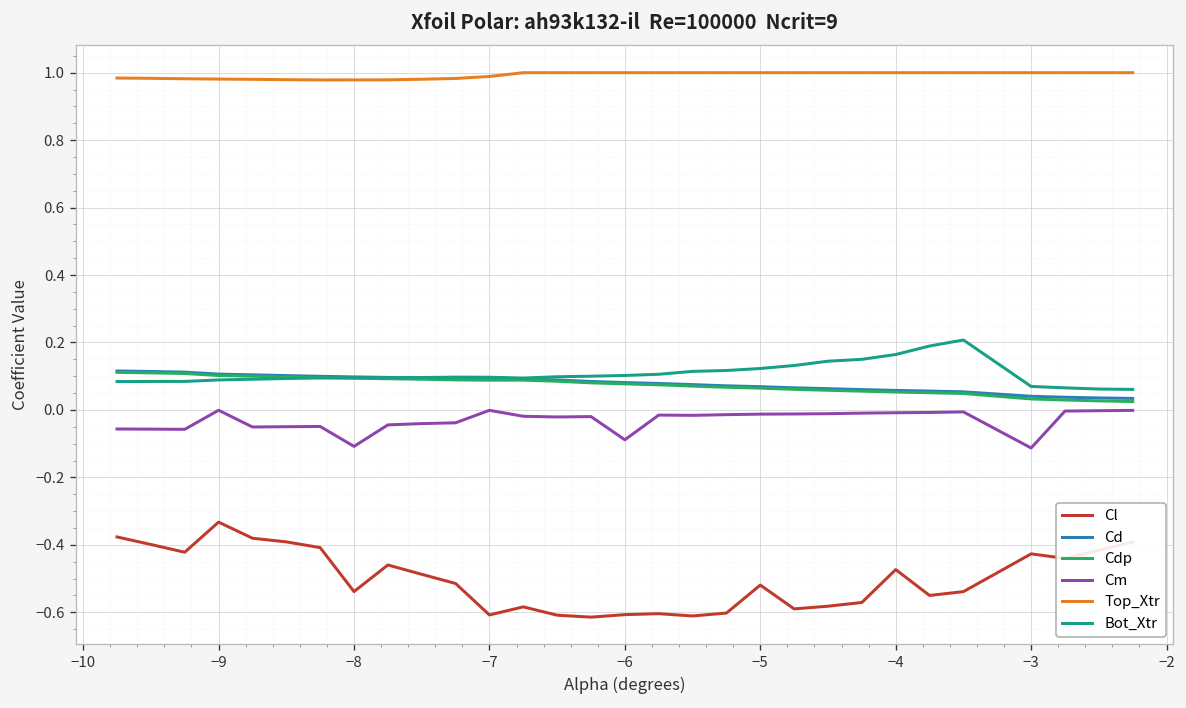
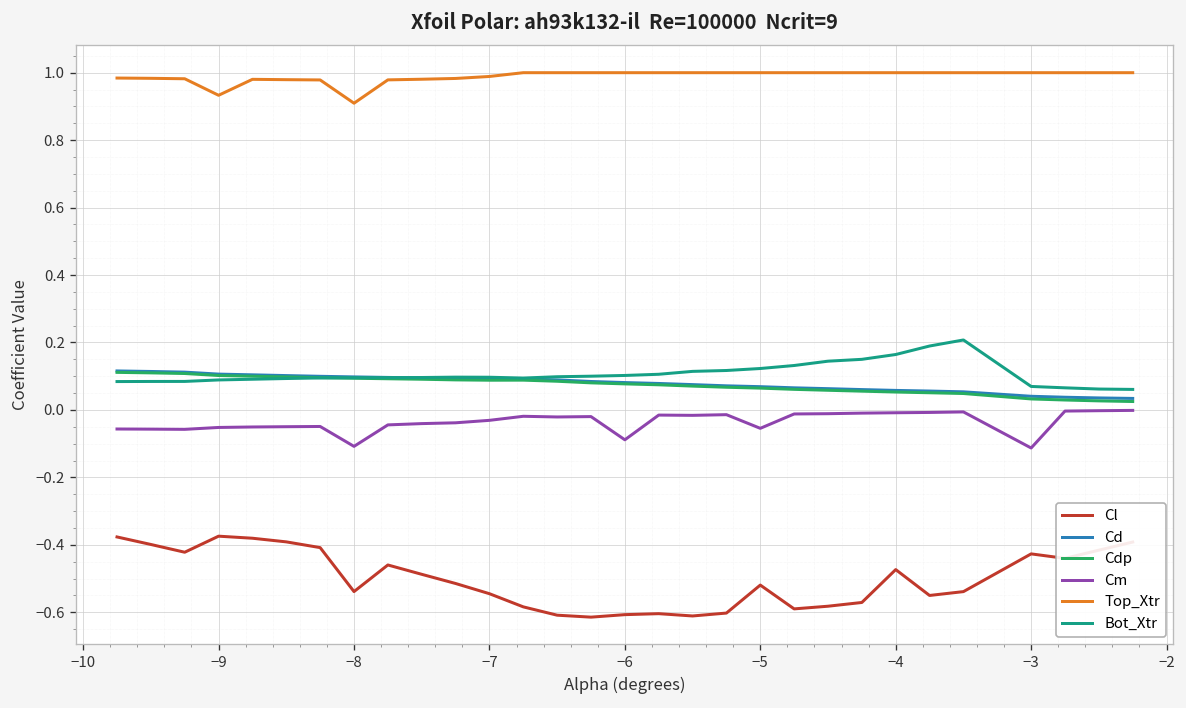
Cl, −9: -0.33 -> -0.37
Cm, −9: 0.00 -> -0.05
Top_Xtr, −9: 0.98 -> 0.93
Top_Xtr, −8: 0.98 -> 0.91
Cl, −7: -0.61 -> -0.55
Cm, −7: 0.00 -> -0.03
Cm, −5: -0.01 -> -0.05
